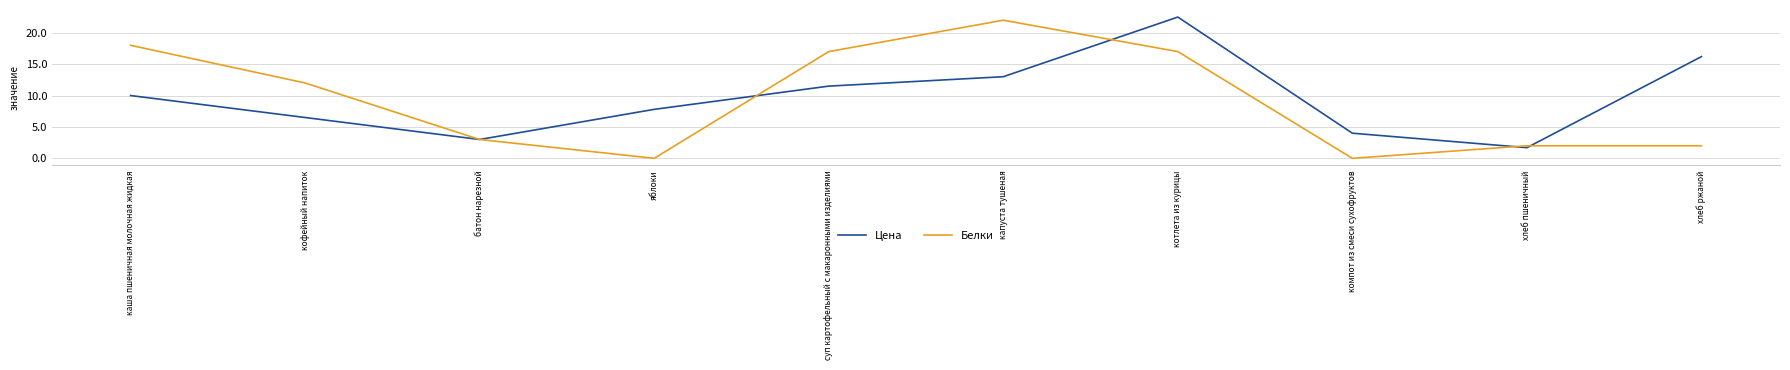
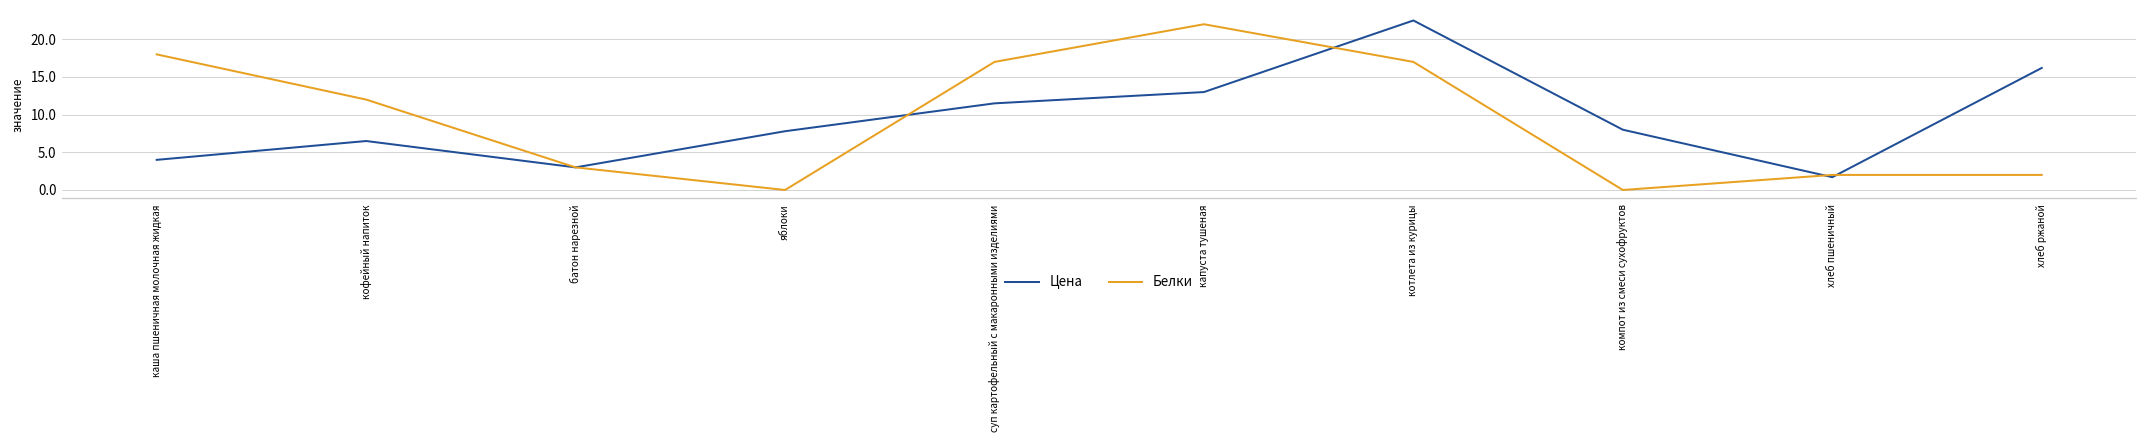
Цена, каша пшеничная молочная жидкая: 10 -> 4
Цена, компот из смеси сухофруктов: 4 -> 8
